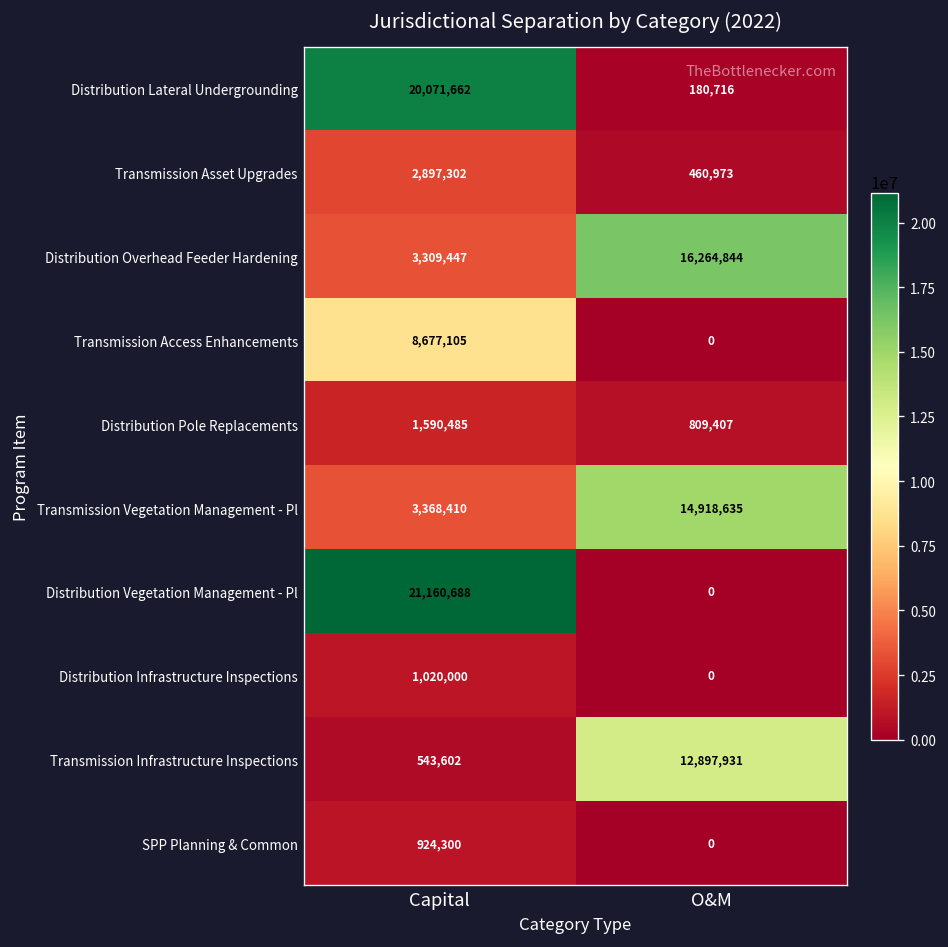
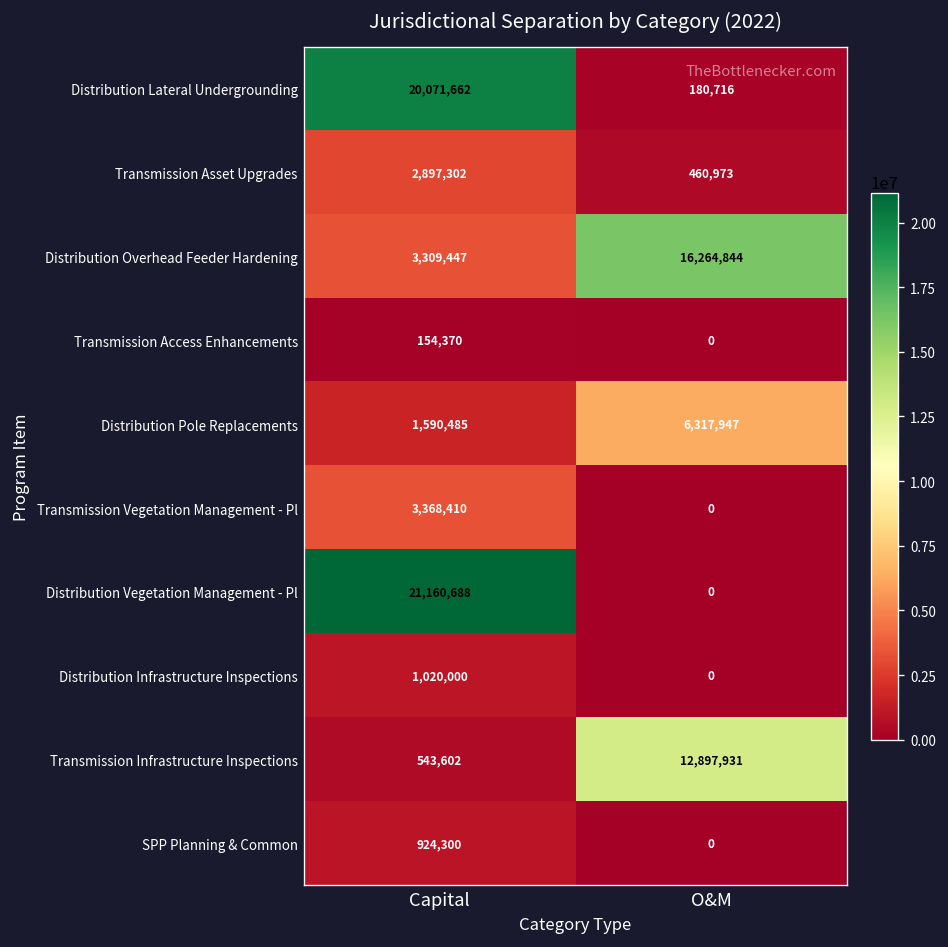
Transmission Access Enhancements, Capital: 8,677,105 -> 154,370
Distribution Pole Replacements, O&M: 809,407 -> 6,317,947
Transmission Vegetation Management - Pl, O&M: 14,918,635 -> 0
